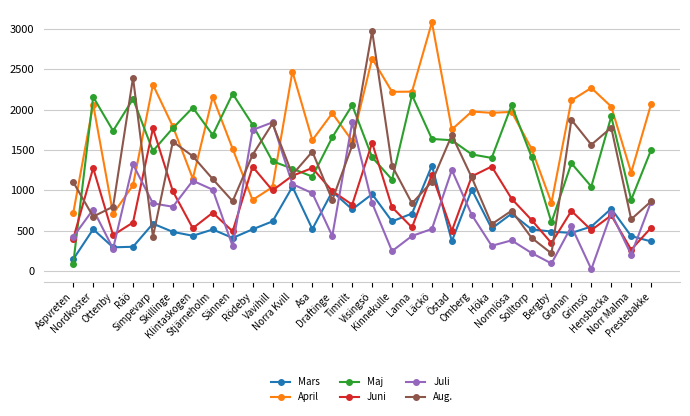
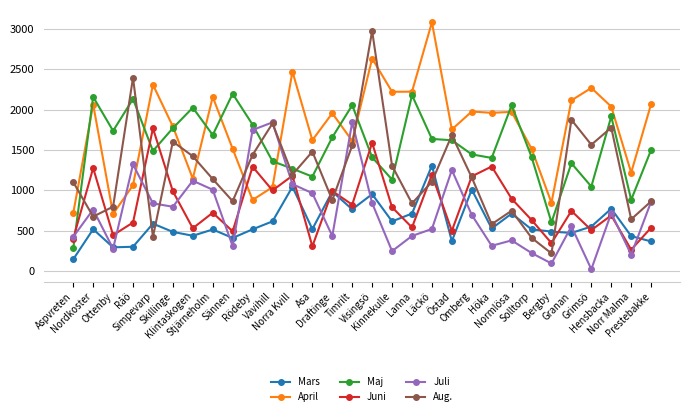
Maj, Aspvreten: 100 -> 300
Juni, Asa: 1300 -> 300
